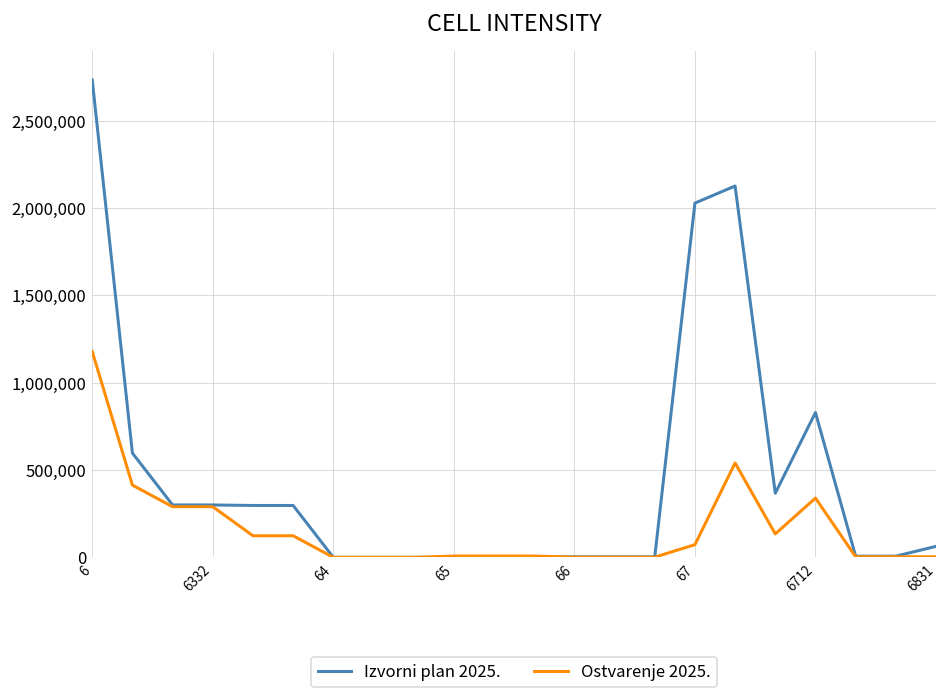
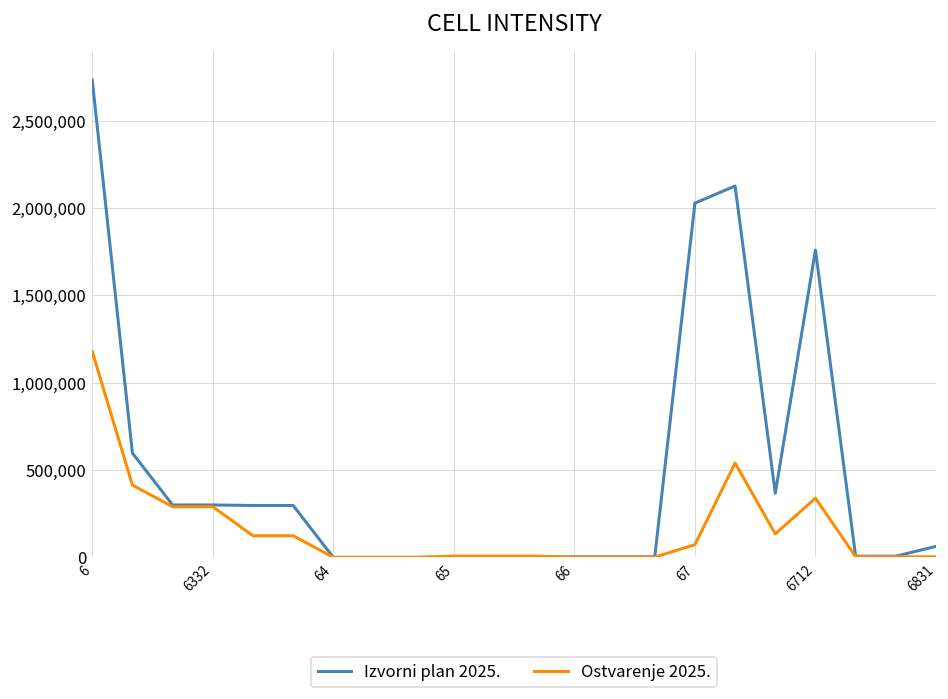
Izvorni plan 2025., 6712: 830,000 -> 1,760,000
